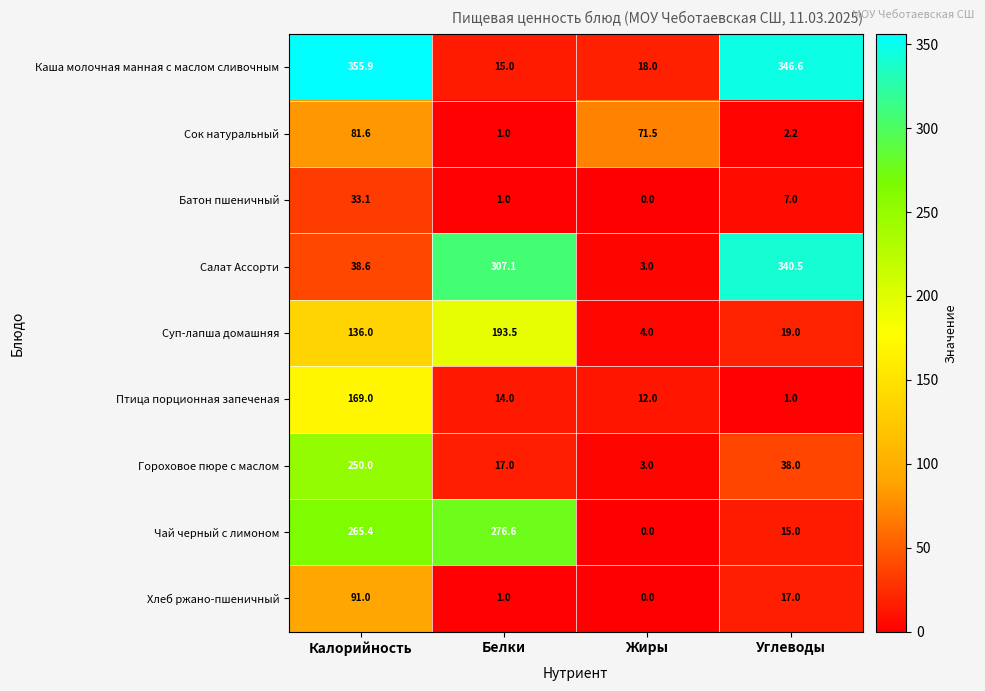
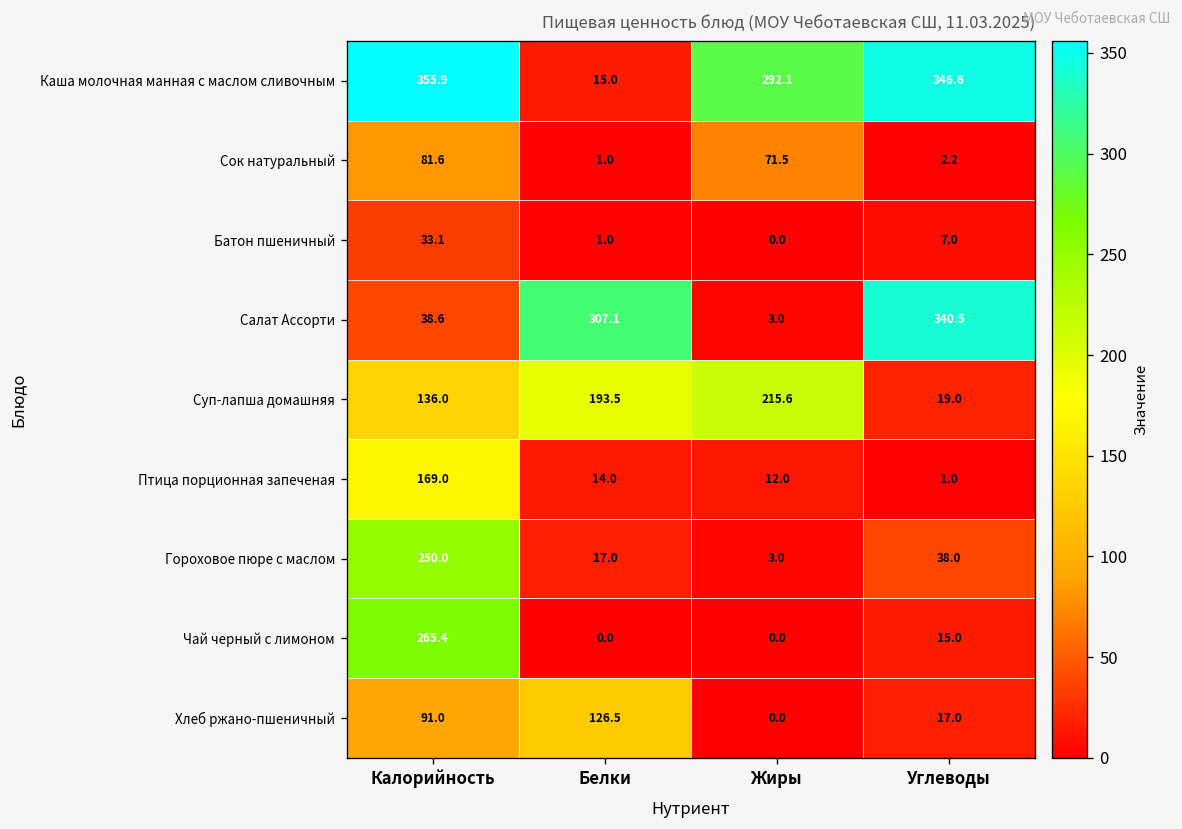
Каша молочная манная с маслом сливочным, Жиры: 18.0 -> 292.1
Суп-лапша домашняя, Жиры: 4.0 -> 215.6
Чай черный с лимоном, Белки: 276.6 -> 0.0
Хлеб ржано-пшеничный, Белки: 1.0 -> 126.5
